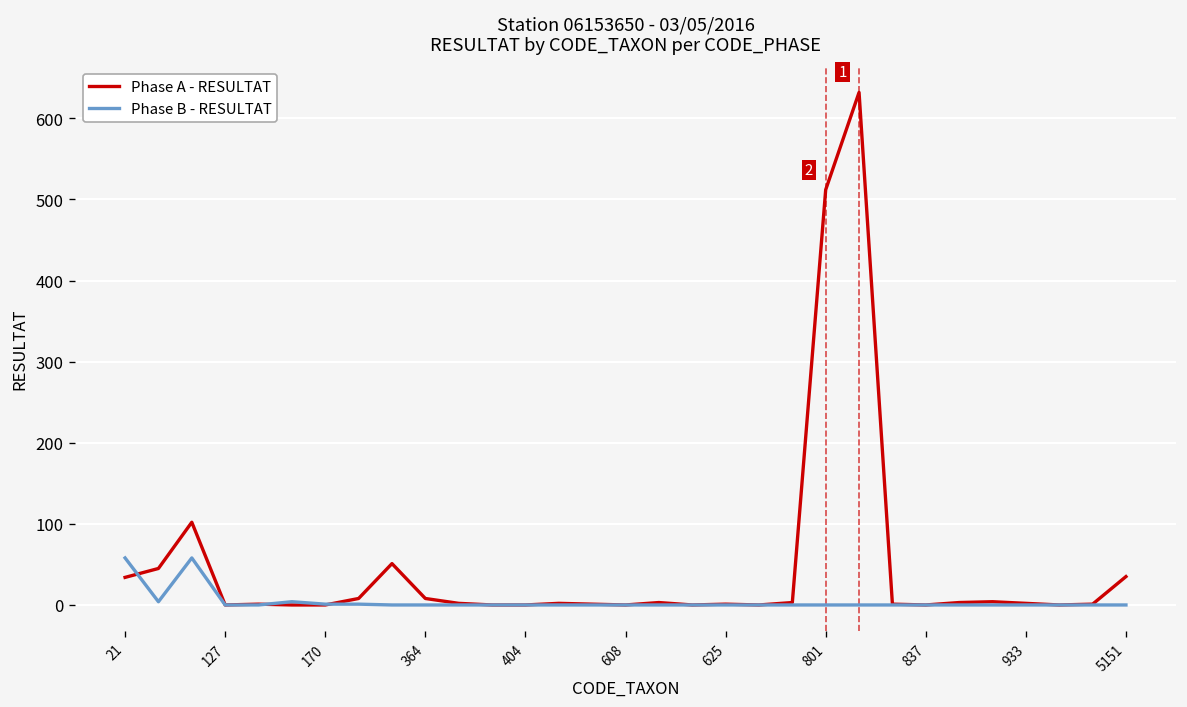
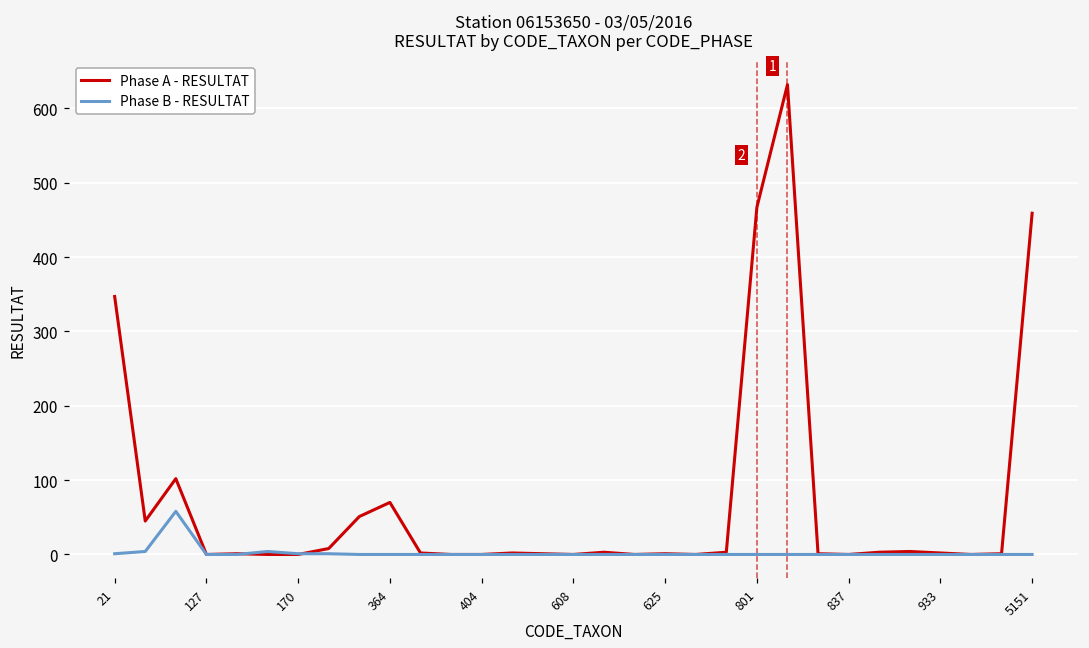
Phase A - RESULTAT, 21: 30 -> 350
Phase B - RESULTAT, 21: 60 -> 0
Phase A - RESULTAT, 364: 10 -> 70
Phase A - RESULTAT, 801: 510 -> 470
Phase A - RESULTAT, 5151: 40 -> 460
